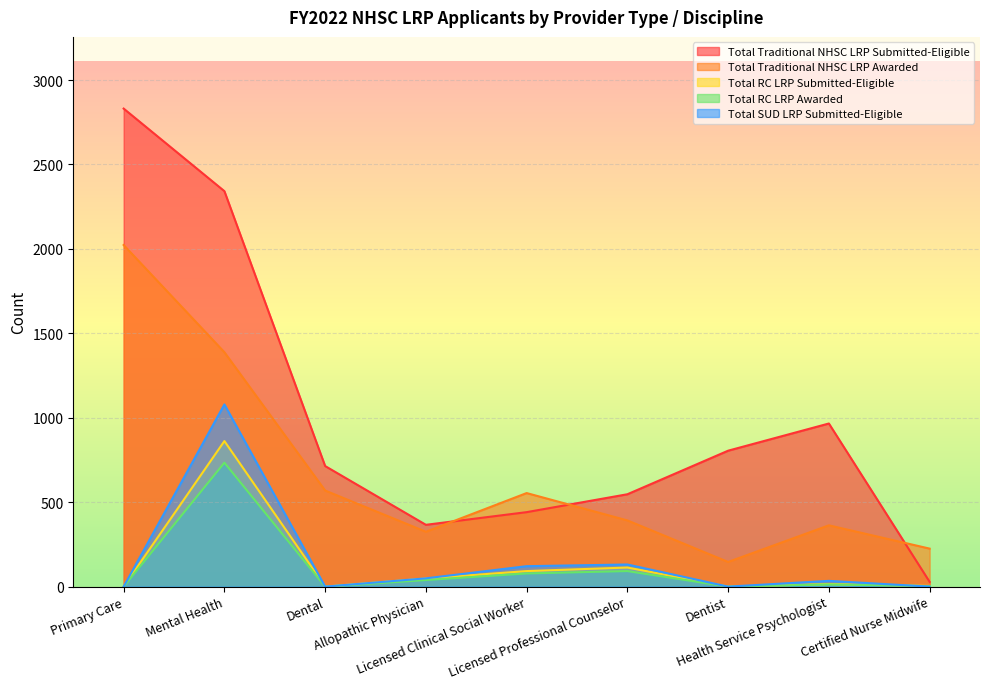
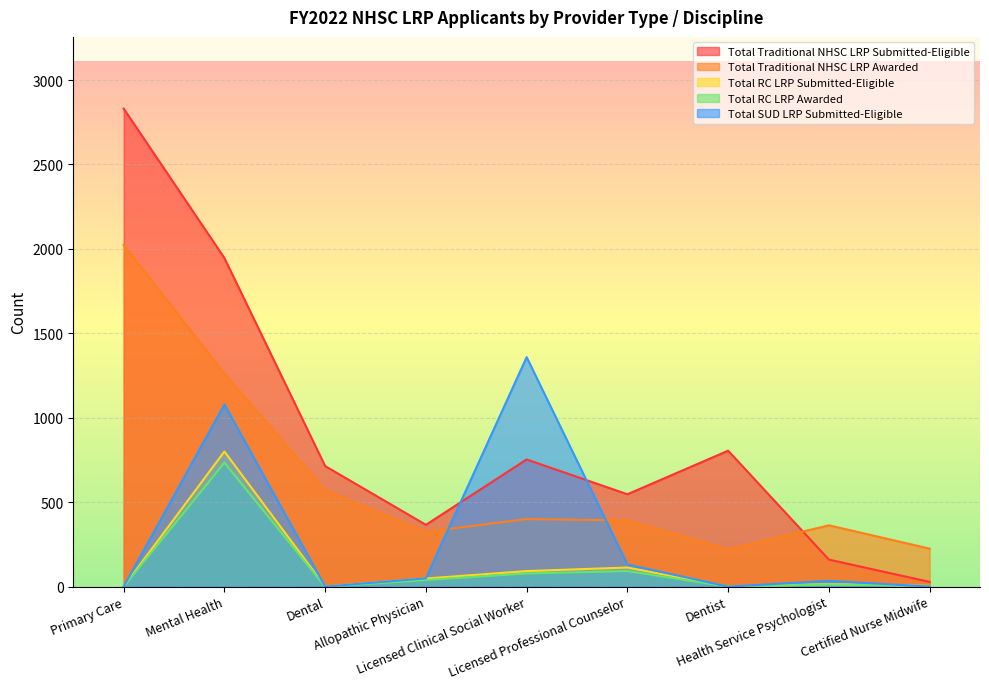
Total Traditional NHSC LRP Submitted-Eligible, Mental Health: 2340 -> 1950
Total Traditional NHSC LRP Awarded, Mental Health: 1390 -> 1260
Total RC LRP Submitted-Eligible, Mental Health: 860 -> 800
Total Traditional NHSC LRP Submitted-Eligible, Licensed Clinical Social Worker: 440 -> 750
Total Traditional NHSC LRP Awarded, Licensed Clinical Social Worker: 550 -> 400
Total SUD LRP Submitted-Eligible, Licensed Clinical Social Worker: 120 -> 1360
Total Traditional NHSC LRP Awarded, Dentist: 150 -> 220
Total Traditional NHSC LRP Submitted-Eligible, Health Service Psychologist: 970 -> 160
